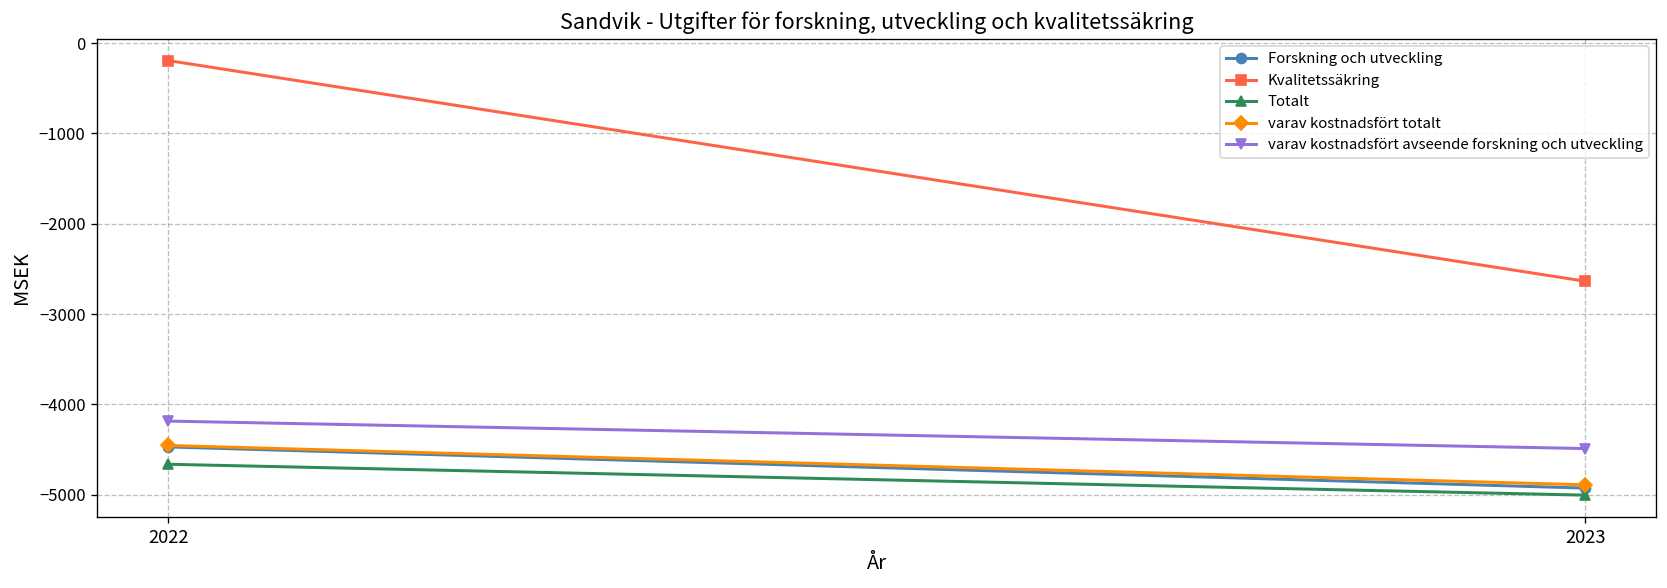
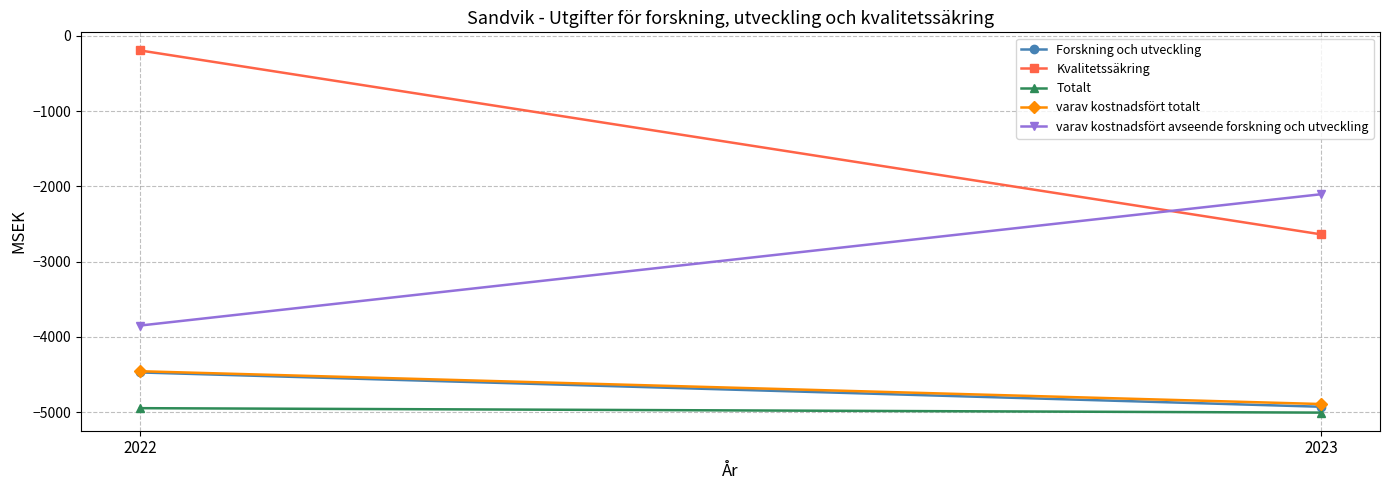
Totalt, 2022: -4700 -> -4900
varav kostnadsfört avseende forskning och utveckling, 2022: -4200 -> -3800
varav kostnadsfört avseende forskning och utveckling, 2023: -4500 -> -2100
